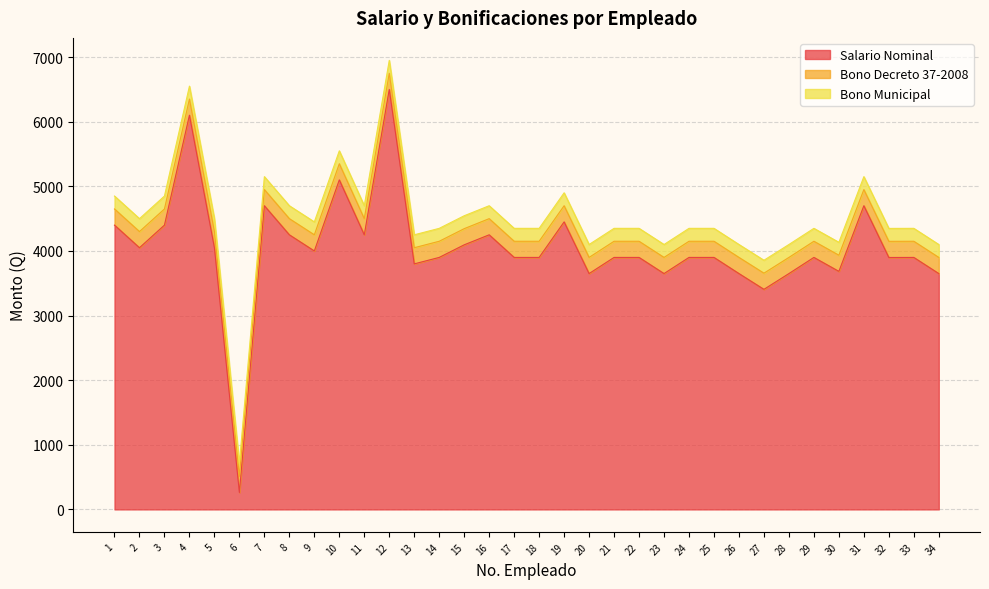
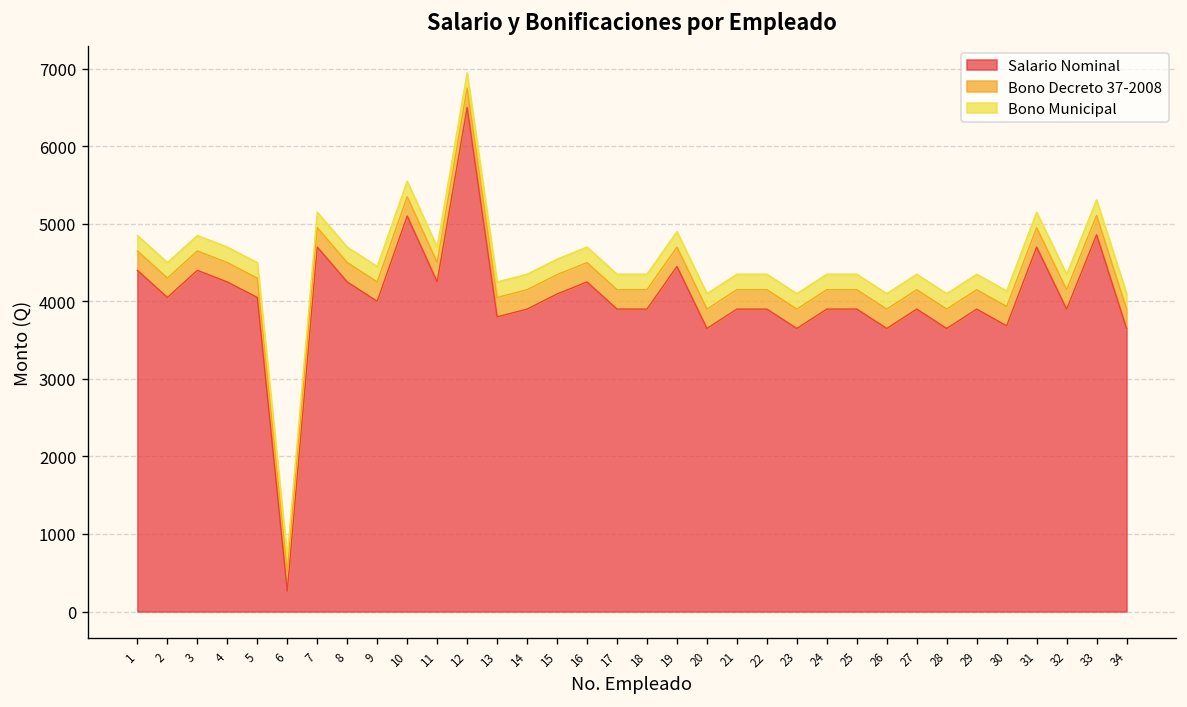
Salario Nominal, 4: 6100 -> 4300
Salario Nominal, 27: 3400 -> 3900
Salario Nominal, 33: 3900 -> 4900
